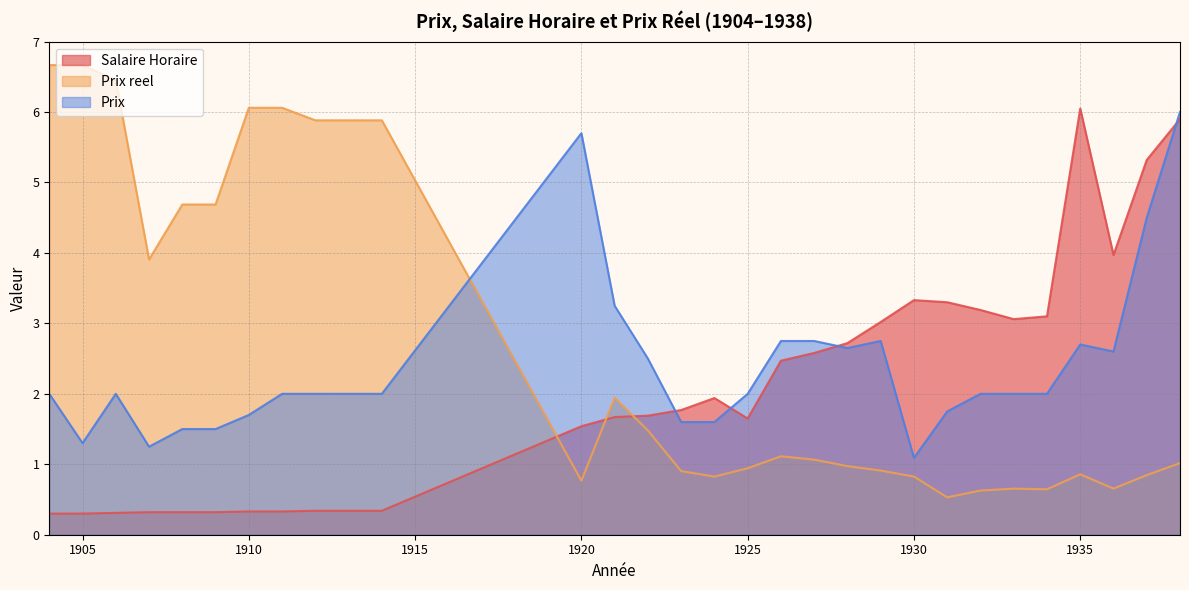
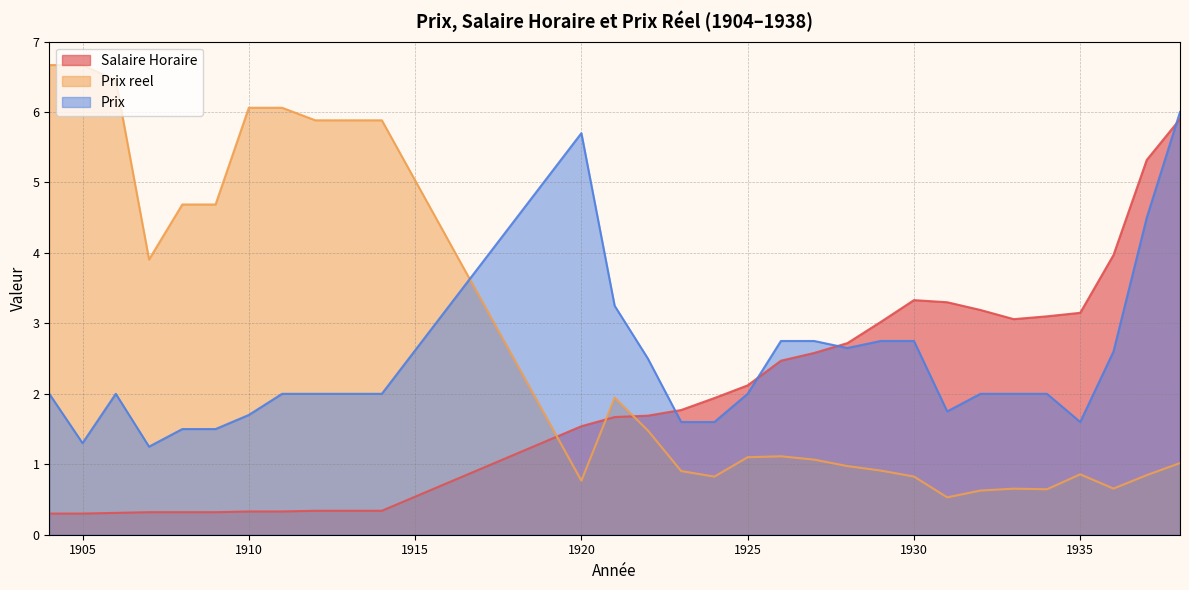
Salaire Horaire, 1925: 1.7 -> 2.1
Prix reel, 1925: 0.9 -> 1.1
Prix, 1930: 1.1 -> 2.8
Salaire Horaire, 1935: 6.1 -> 3.2
Prix, 1935: 2.7 -> 1.6
